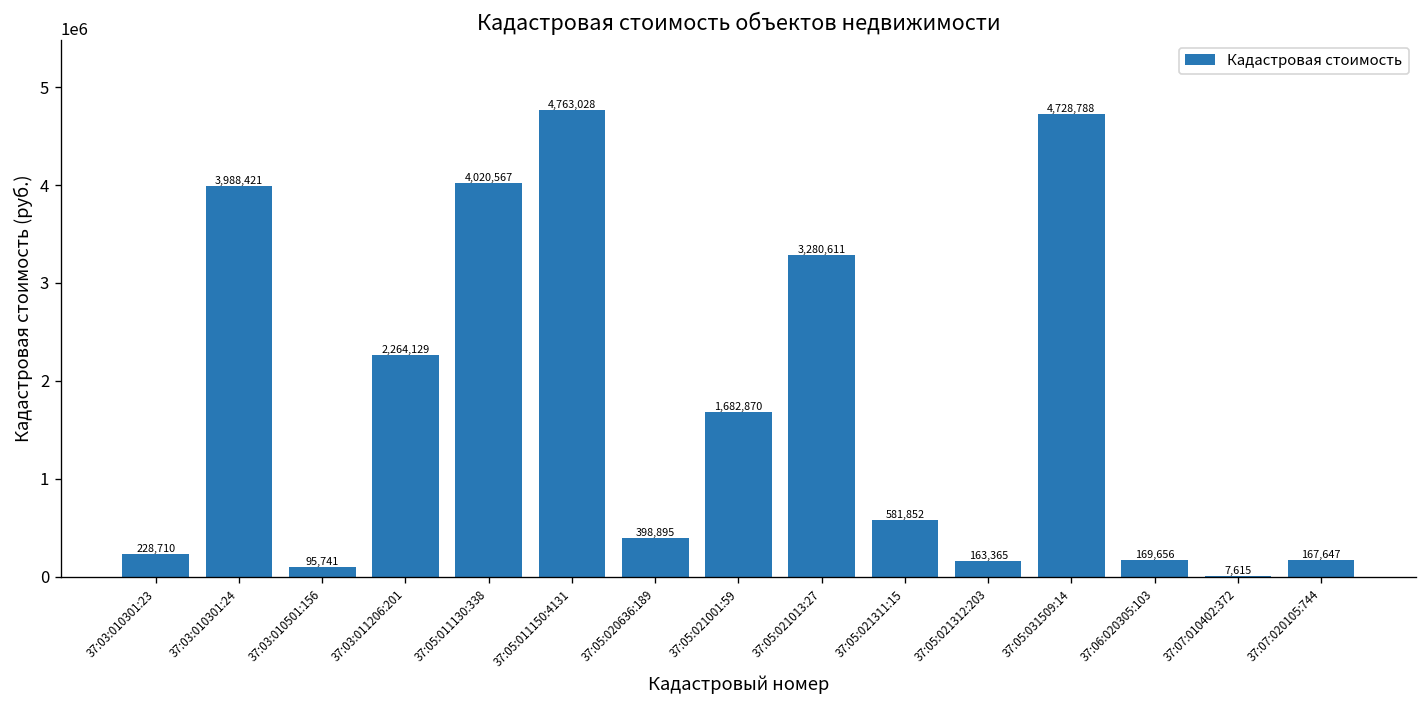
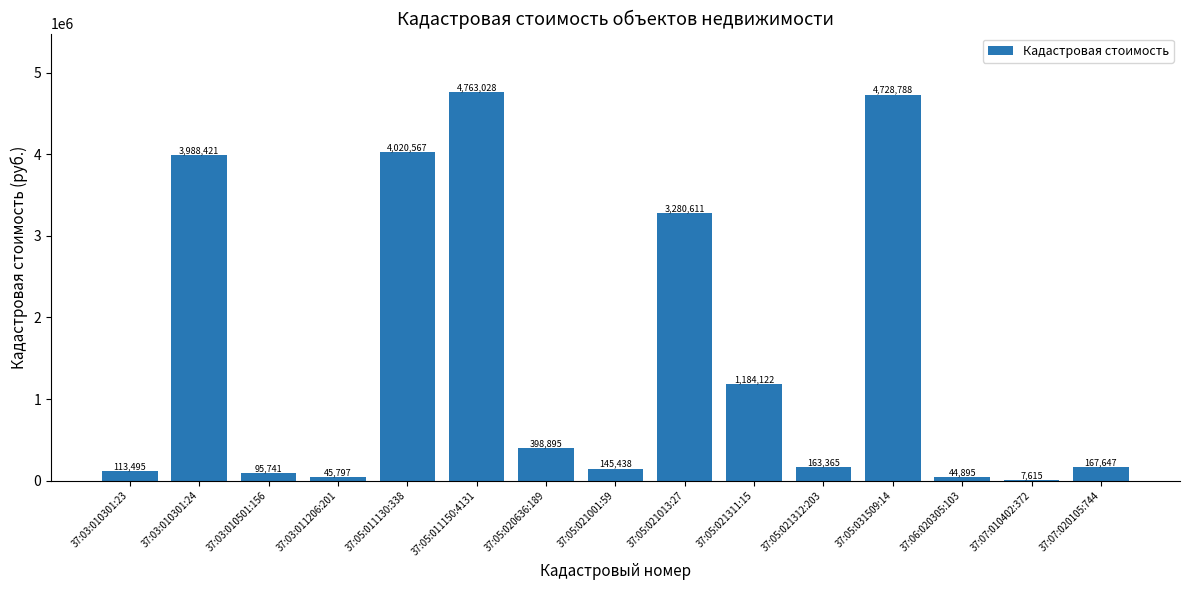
37:03:010301:23: 228,710 -> 113,495
37:03:011206:201: 2,264,129 -> 45,797
37:05:021001:59: 1,682,870 -> 145,438
37:05:021311:15: 581,852 -> 1,184,122
37:06:020305:103: 169,656 -> 44,895
